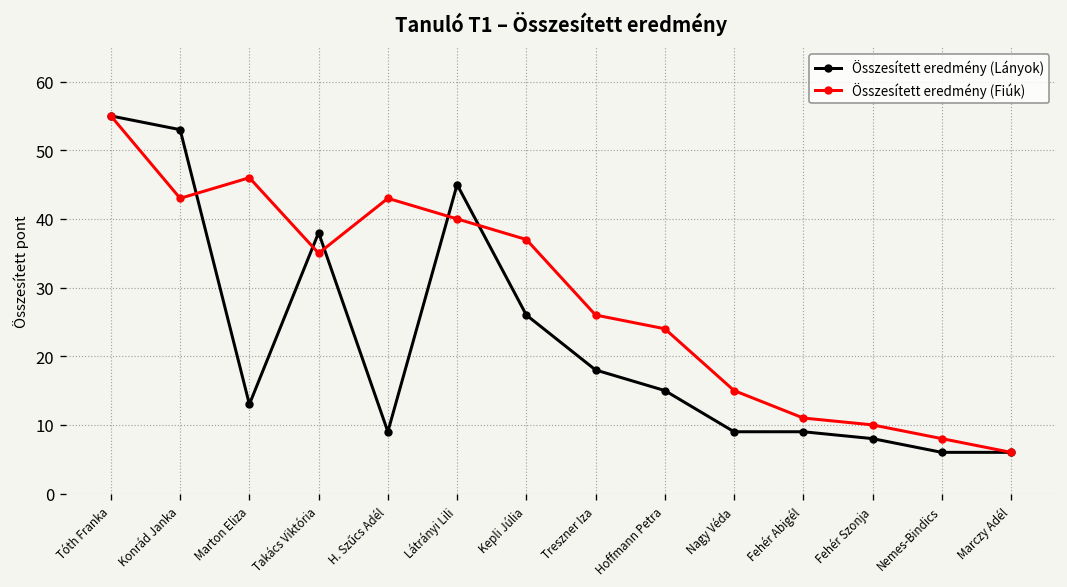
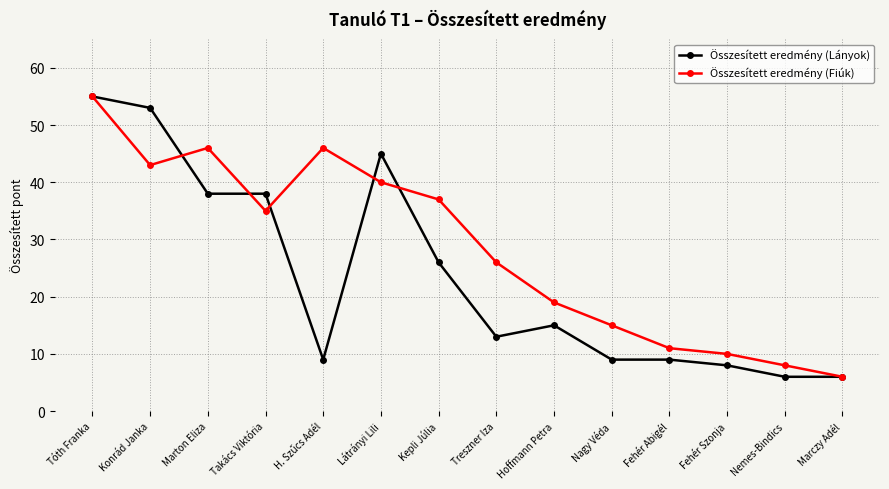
Összesített eredmény (Lányok), Marton Eliza: 13 -> 38
Összesített eredmény (Fiúk), H. Szűcs Adél: 43 -> 46
Összesített eredmény (Lányok), Treszner Iza: 18 -> 13
Összesített eredmény (Fiúk), Hoffmann Petra: 24 -> 19
